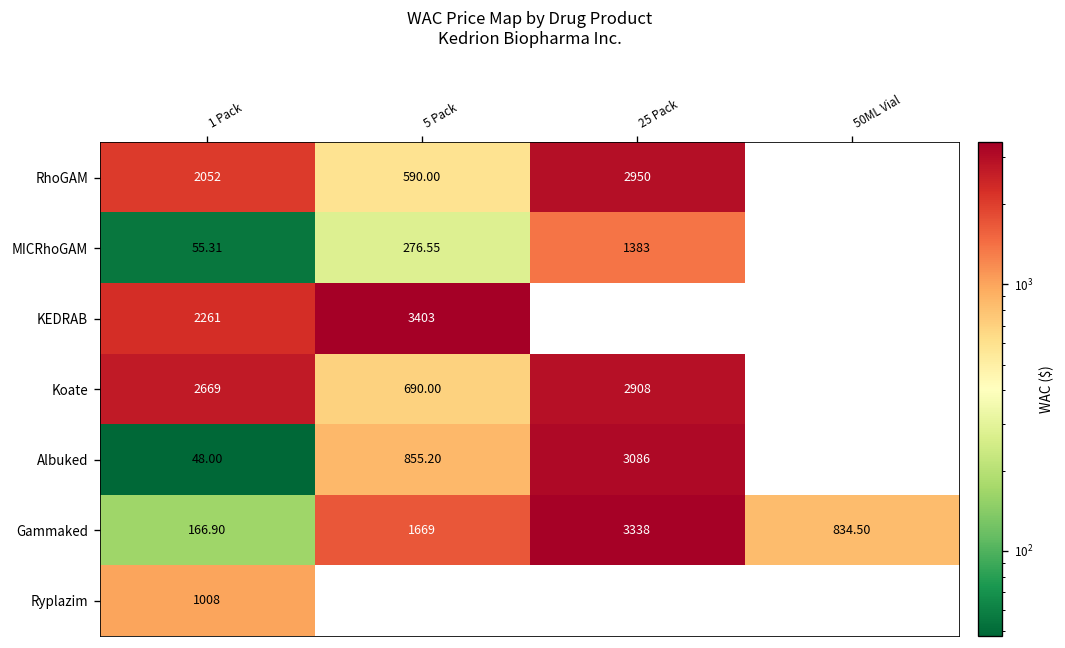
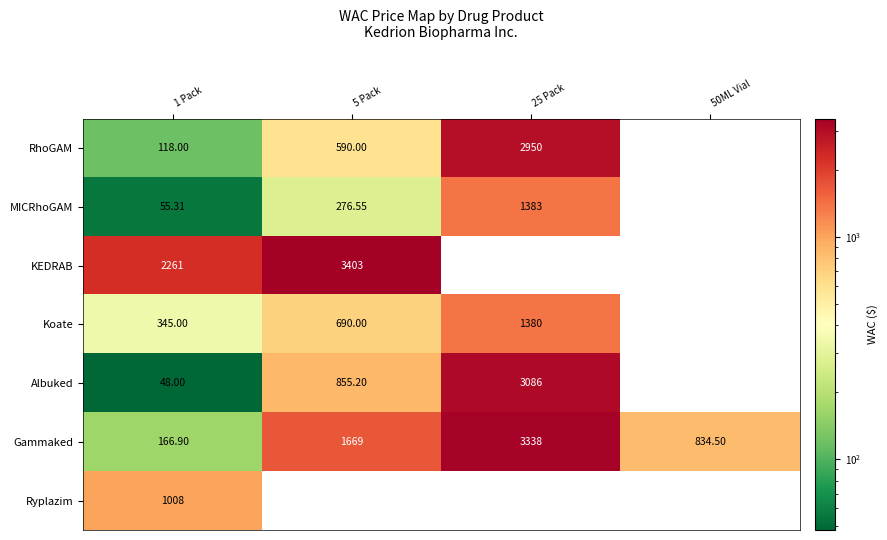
RhoGAM, 1 Pack: 2052 -> 118.00
Koate, 1 Pack: 2669 -> 345.00
Koate, 25 Pack: 2908 -> 1380
